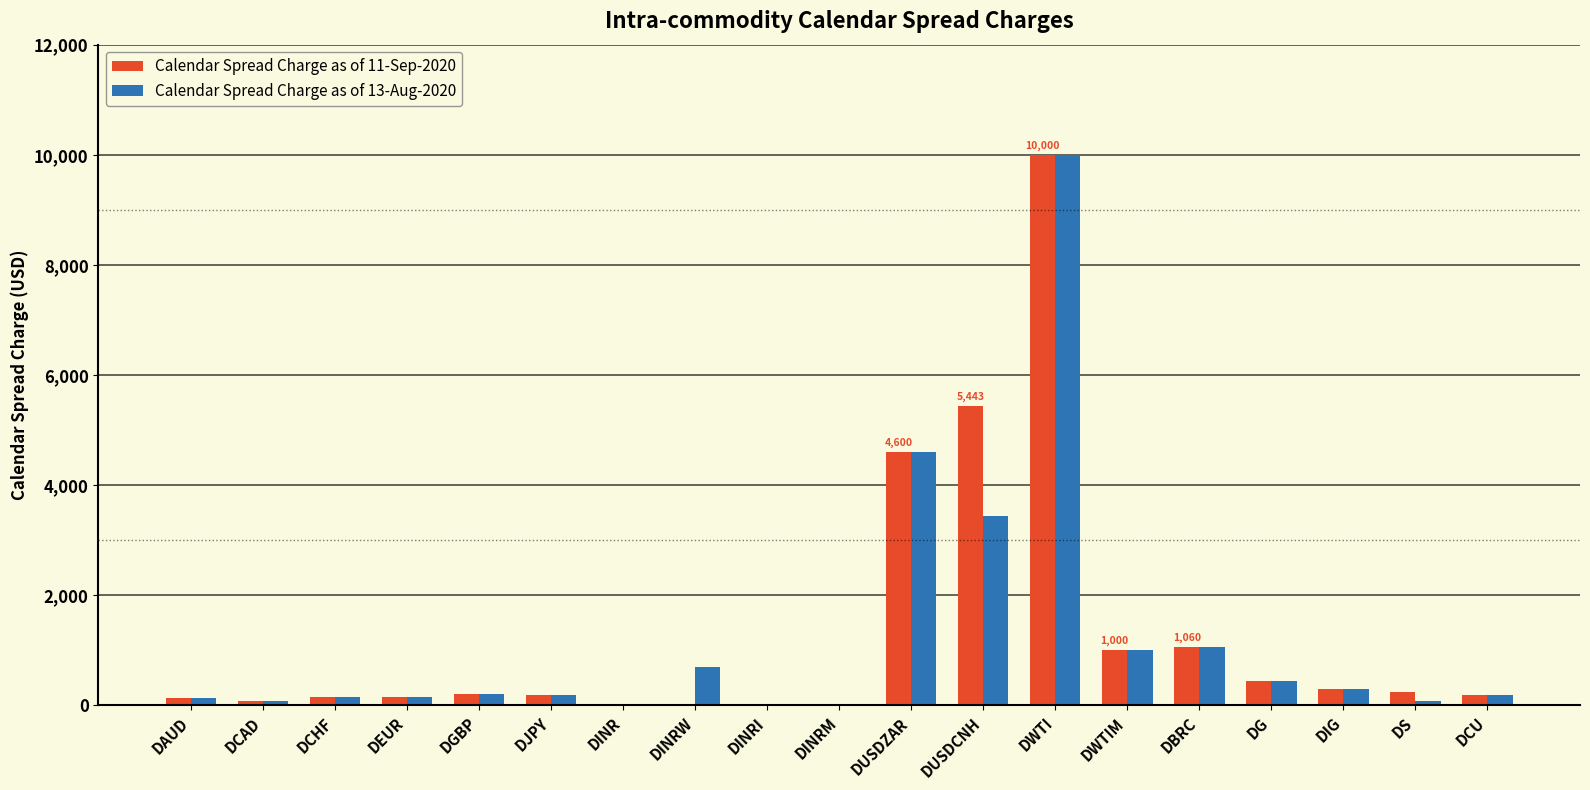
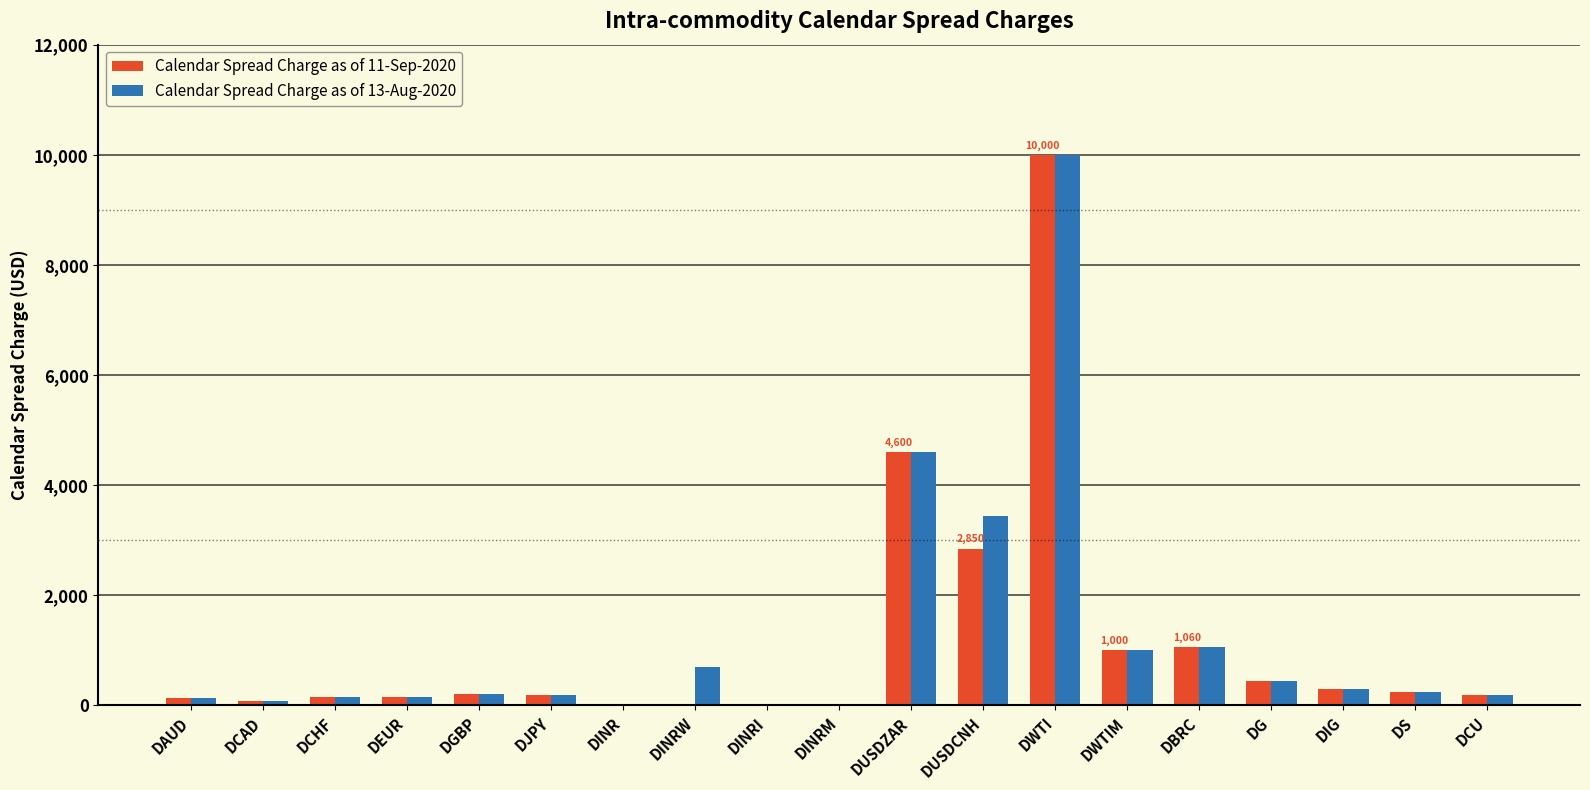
Calendar Spread Charge as of 11-Sep-2020, DUSDCNH: 5,443 -> 2,850
Calendar Spread Charge as of 13-Aug-2020, DS: 100 -> 200
